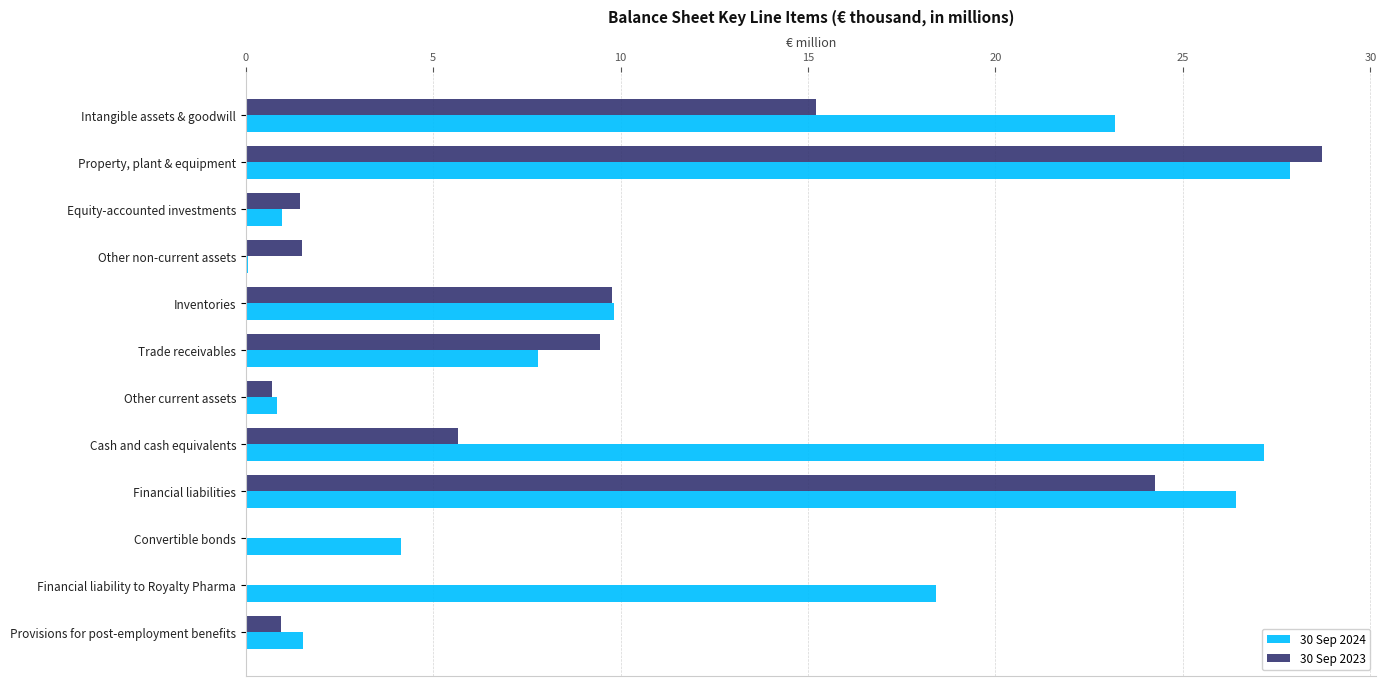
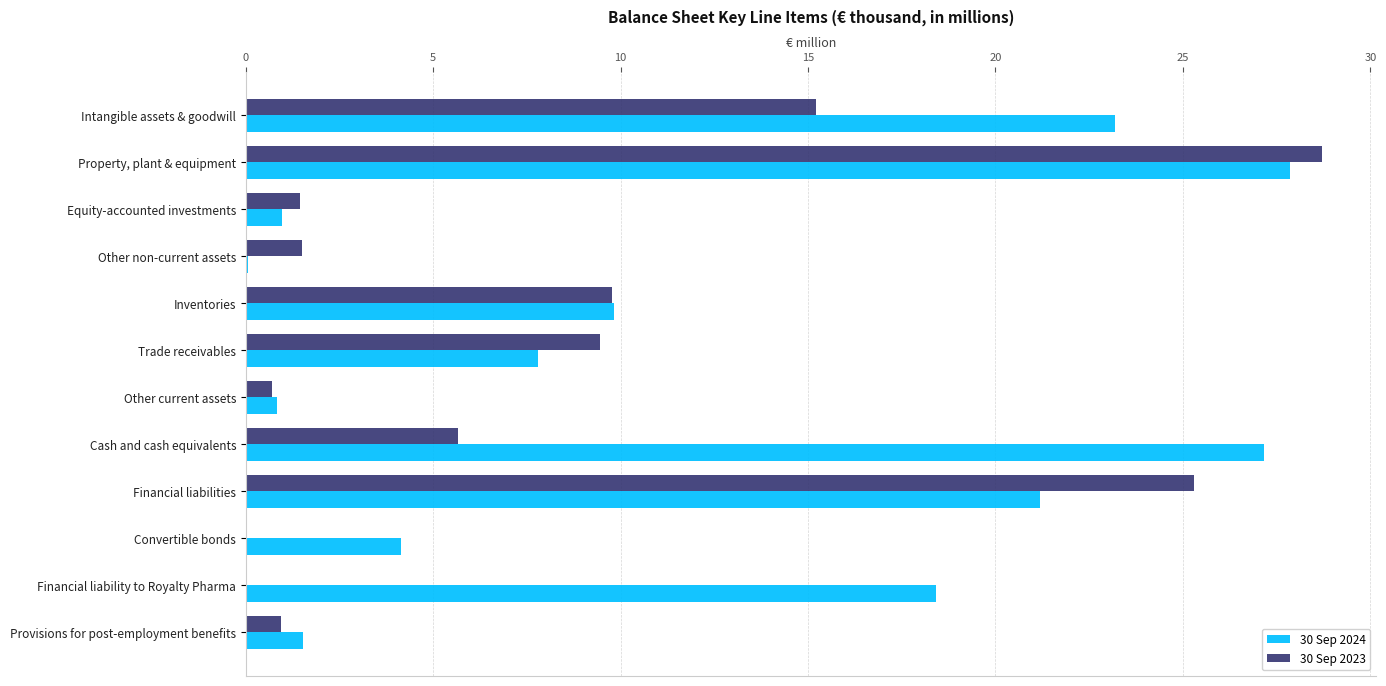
30 Sep 2023, Financial liabilities: 24.3 -> 25.3
30 Sep 2024, Financial liabilities: 26.4 -> 21.2
